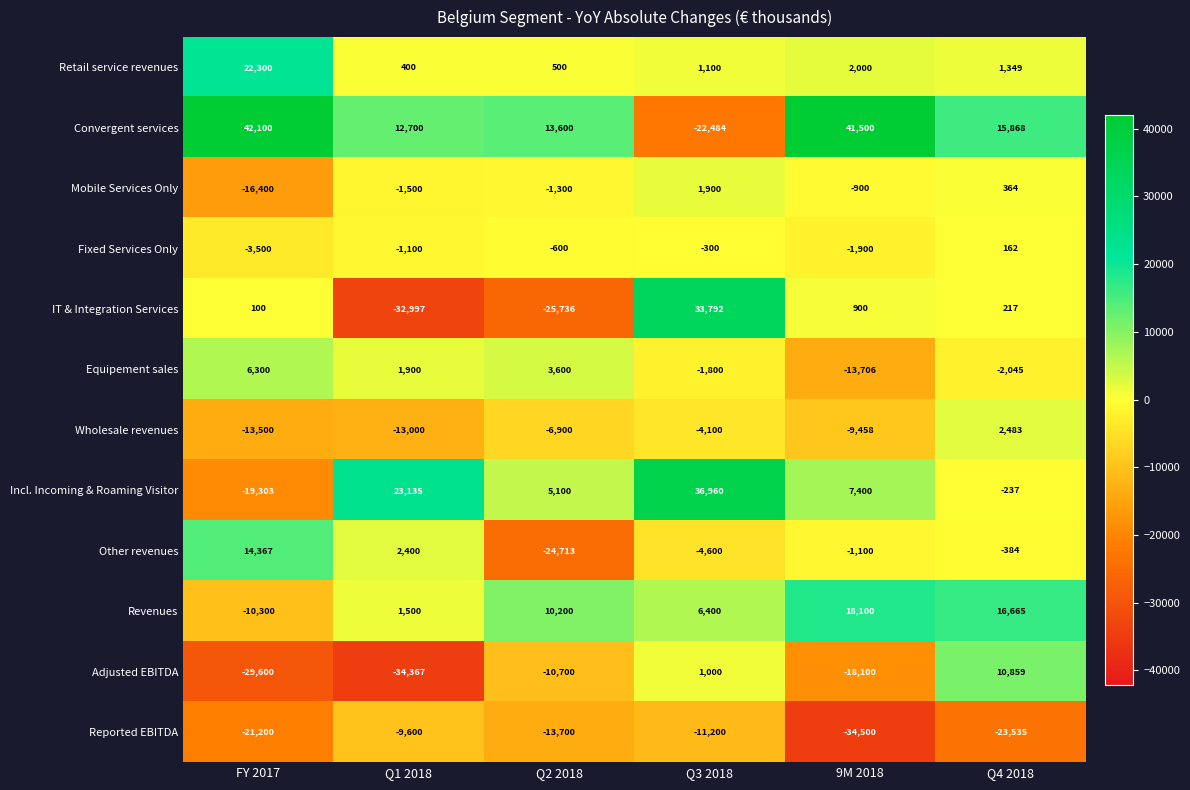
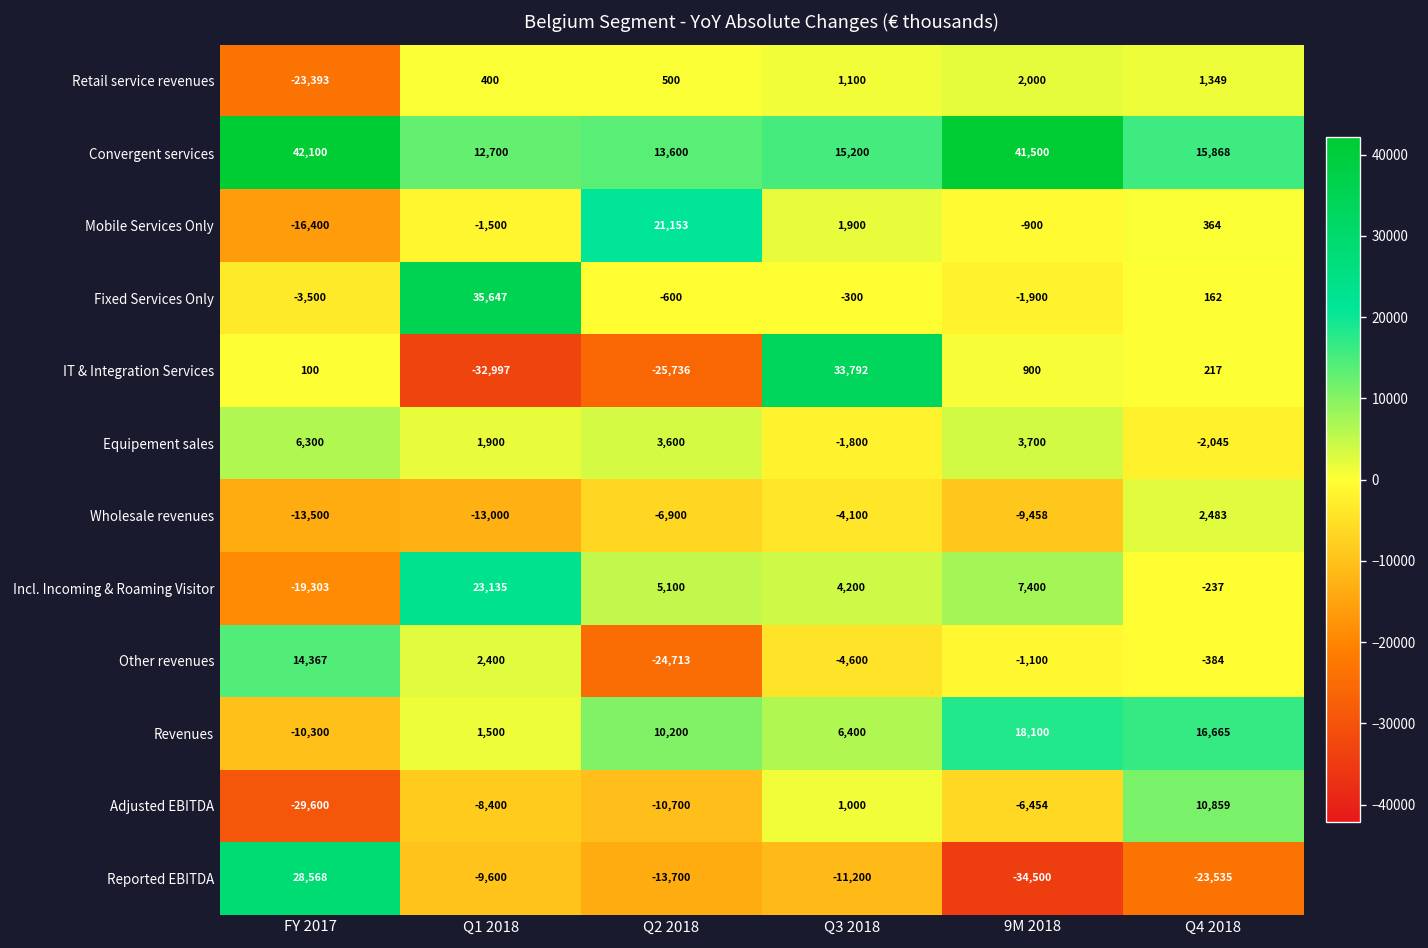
Retail service revenues, FY 2017: 22,300 -> -23,393
Convergent services, Q3 2018: -22,484 -> 15,200
Mobile Services Only, Q2 2018: -1,300 -> 21,153
Fixed Services Only, Q1 2018: -1,100 -> 35,647
Equipement sales, 9M 2018: -13,706 -> 3,700
Incl. Incoming & Roaming Visitor, Q3 2018: 36,960 -> 4,200
Adjusted EBITDA, Q1 2018: -34,367 -> -8,400
Adjusted EBITDA, 9M 2018: -18,100 -> -6,454
Reported EBITDA, FY 2017: -21,200 -> 28,568
